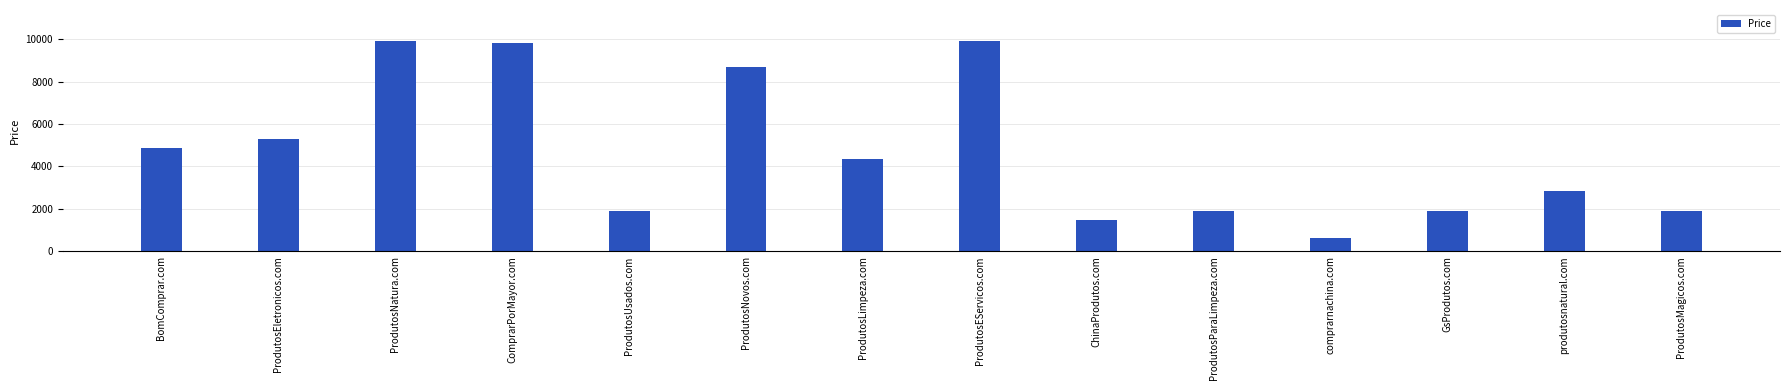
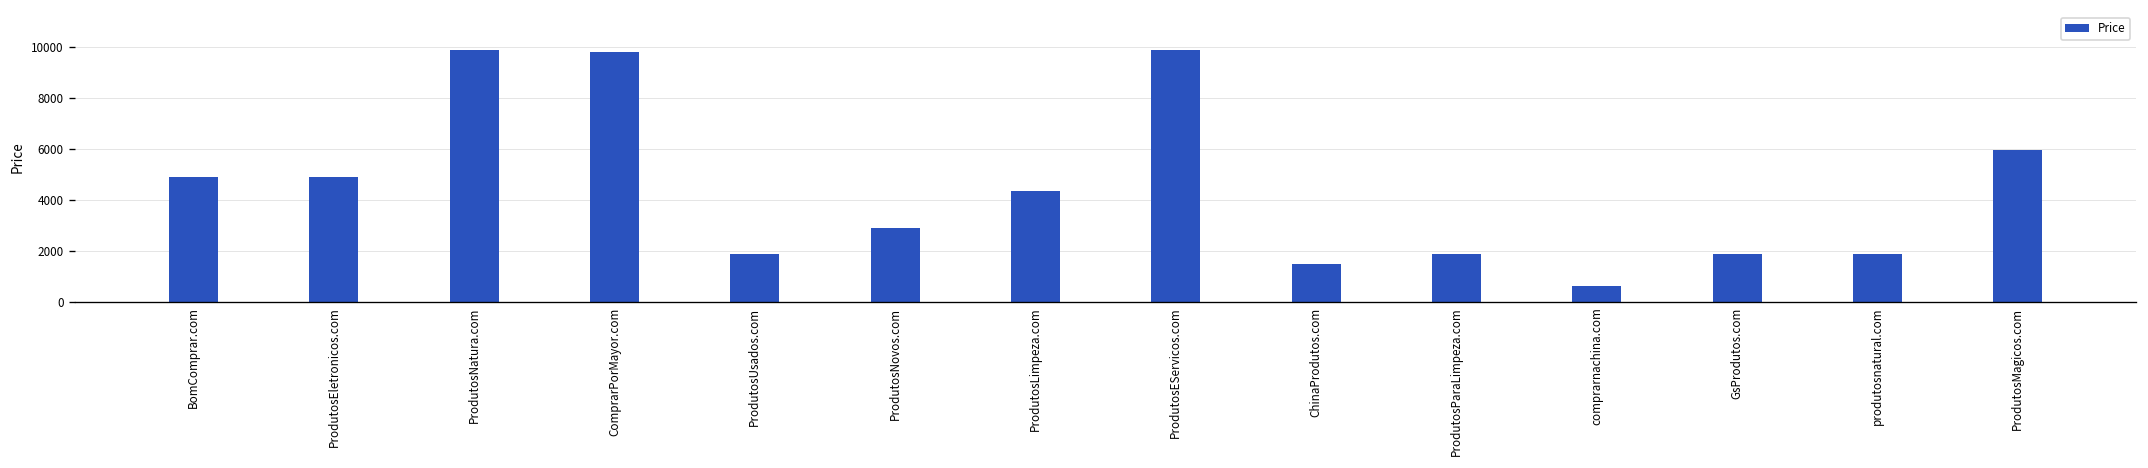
ProdutosEletronicos.com: 5300 -> 4900
ProdutosNovos.com: 8700 -> 2900
produtosnatural.com: 2800 -> 1900
ProdutosMagicos.com: 1900 -> 5900
